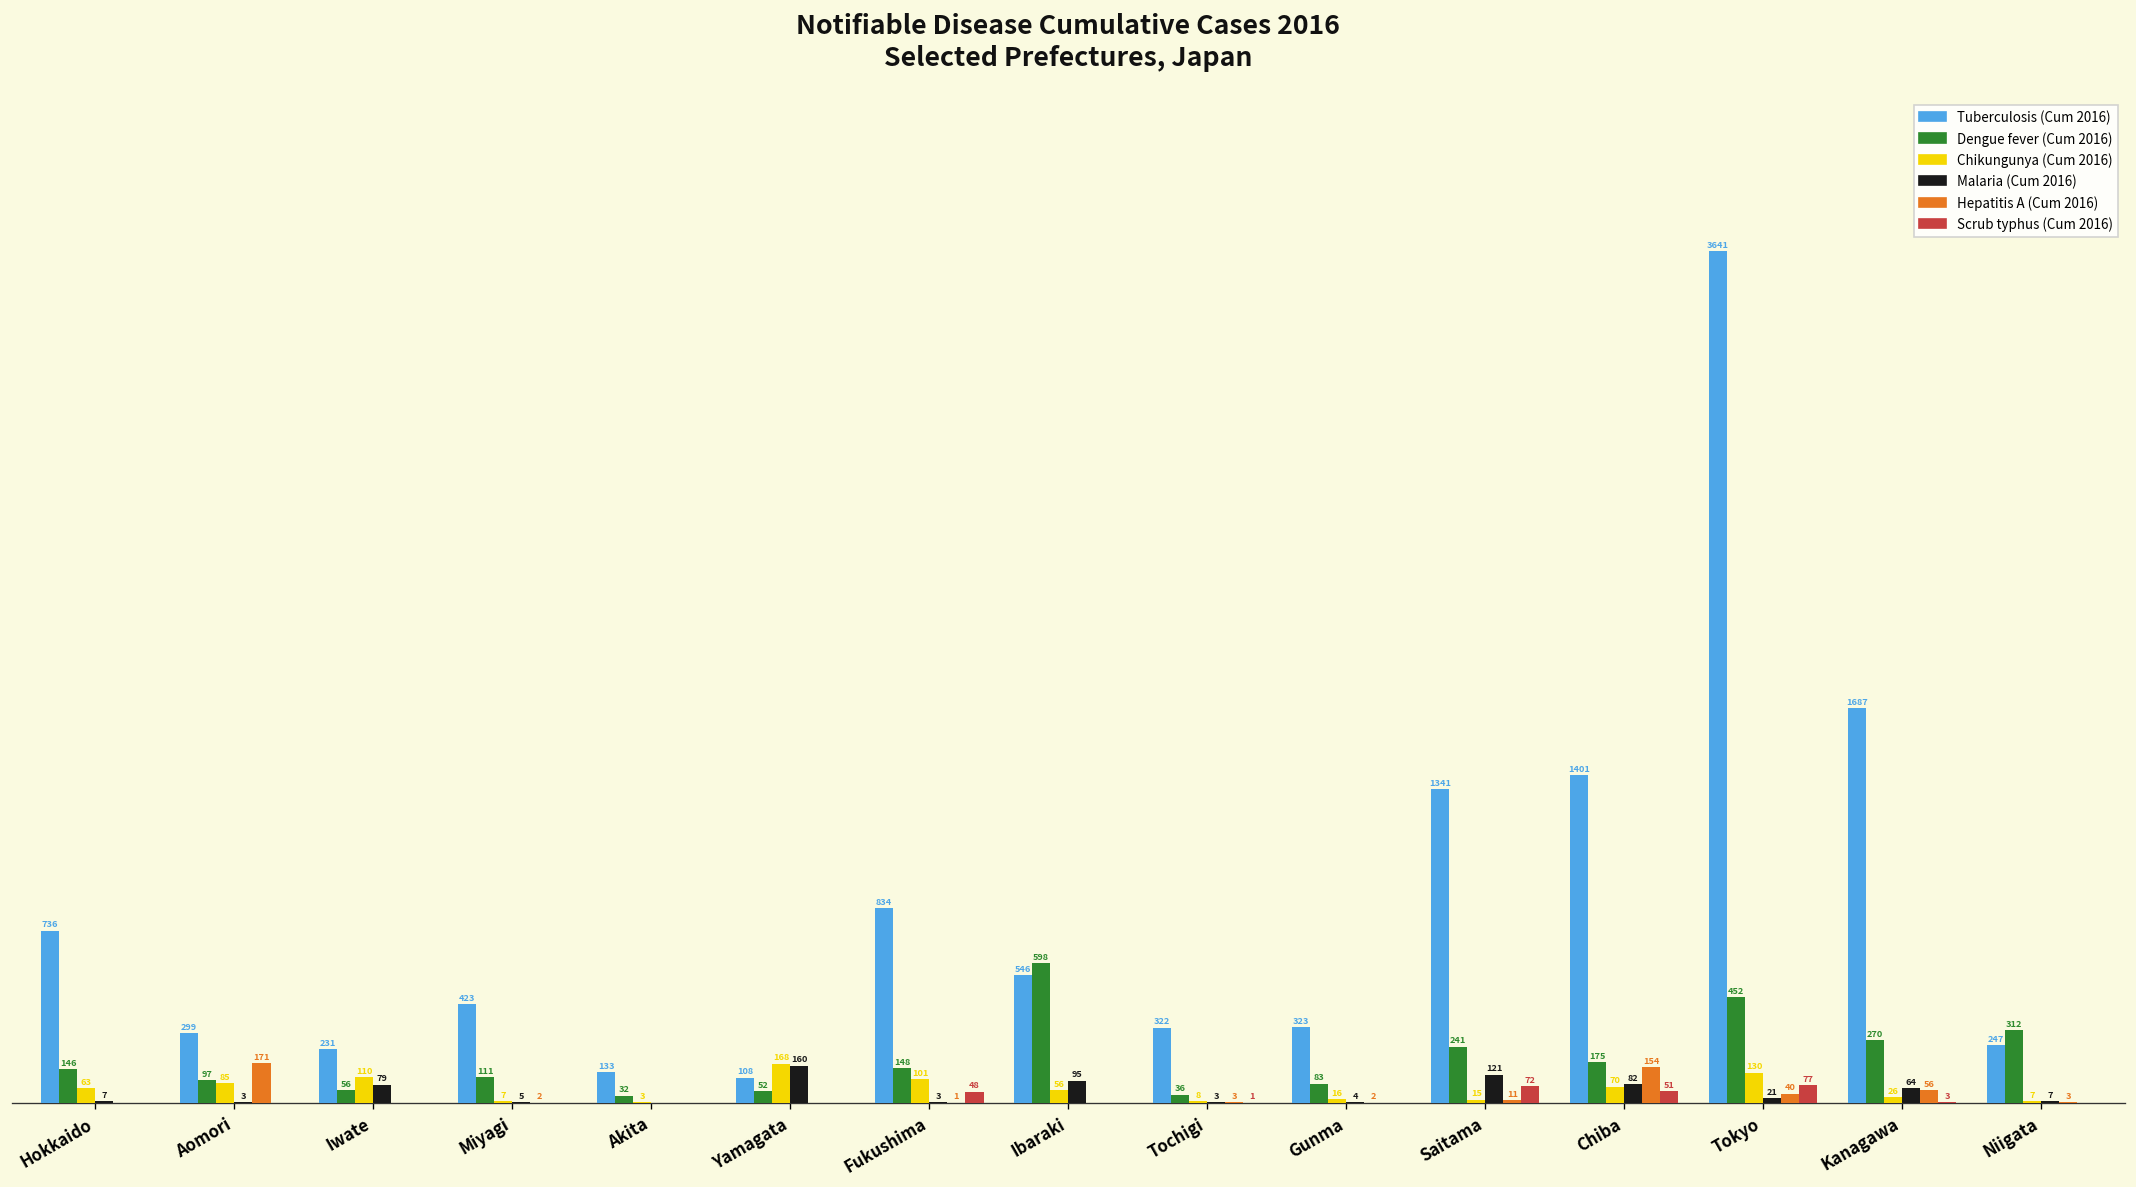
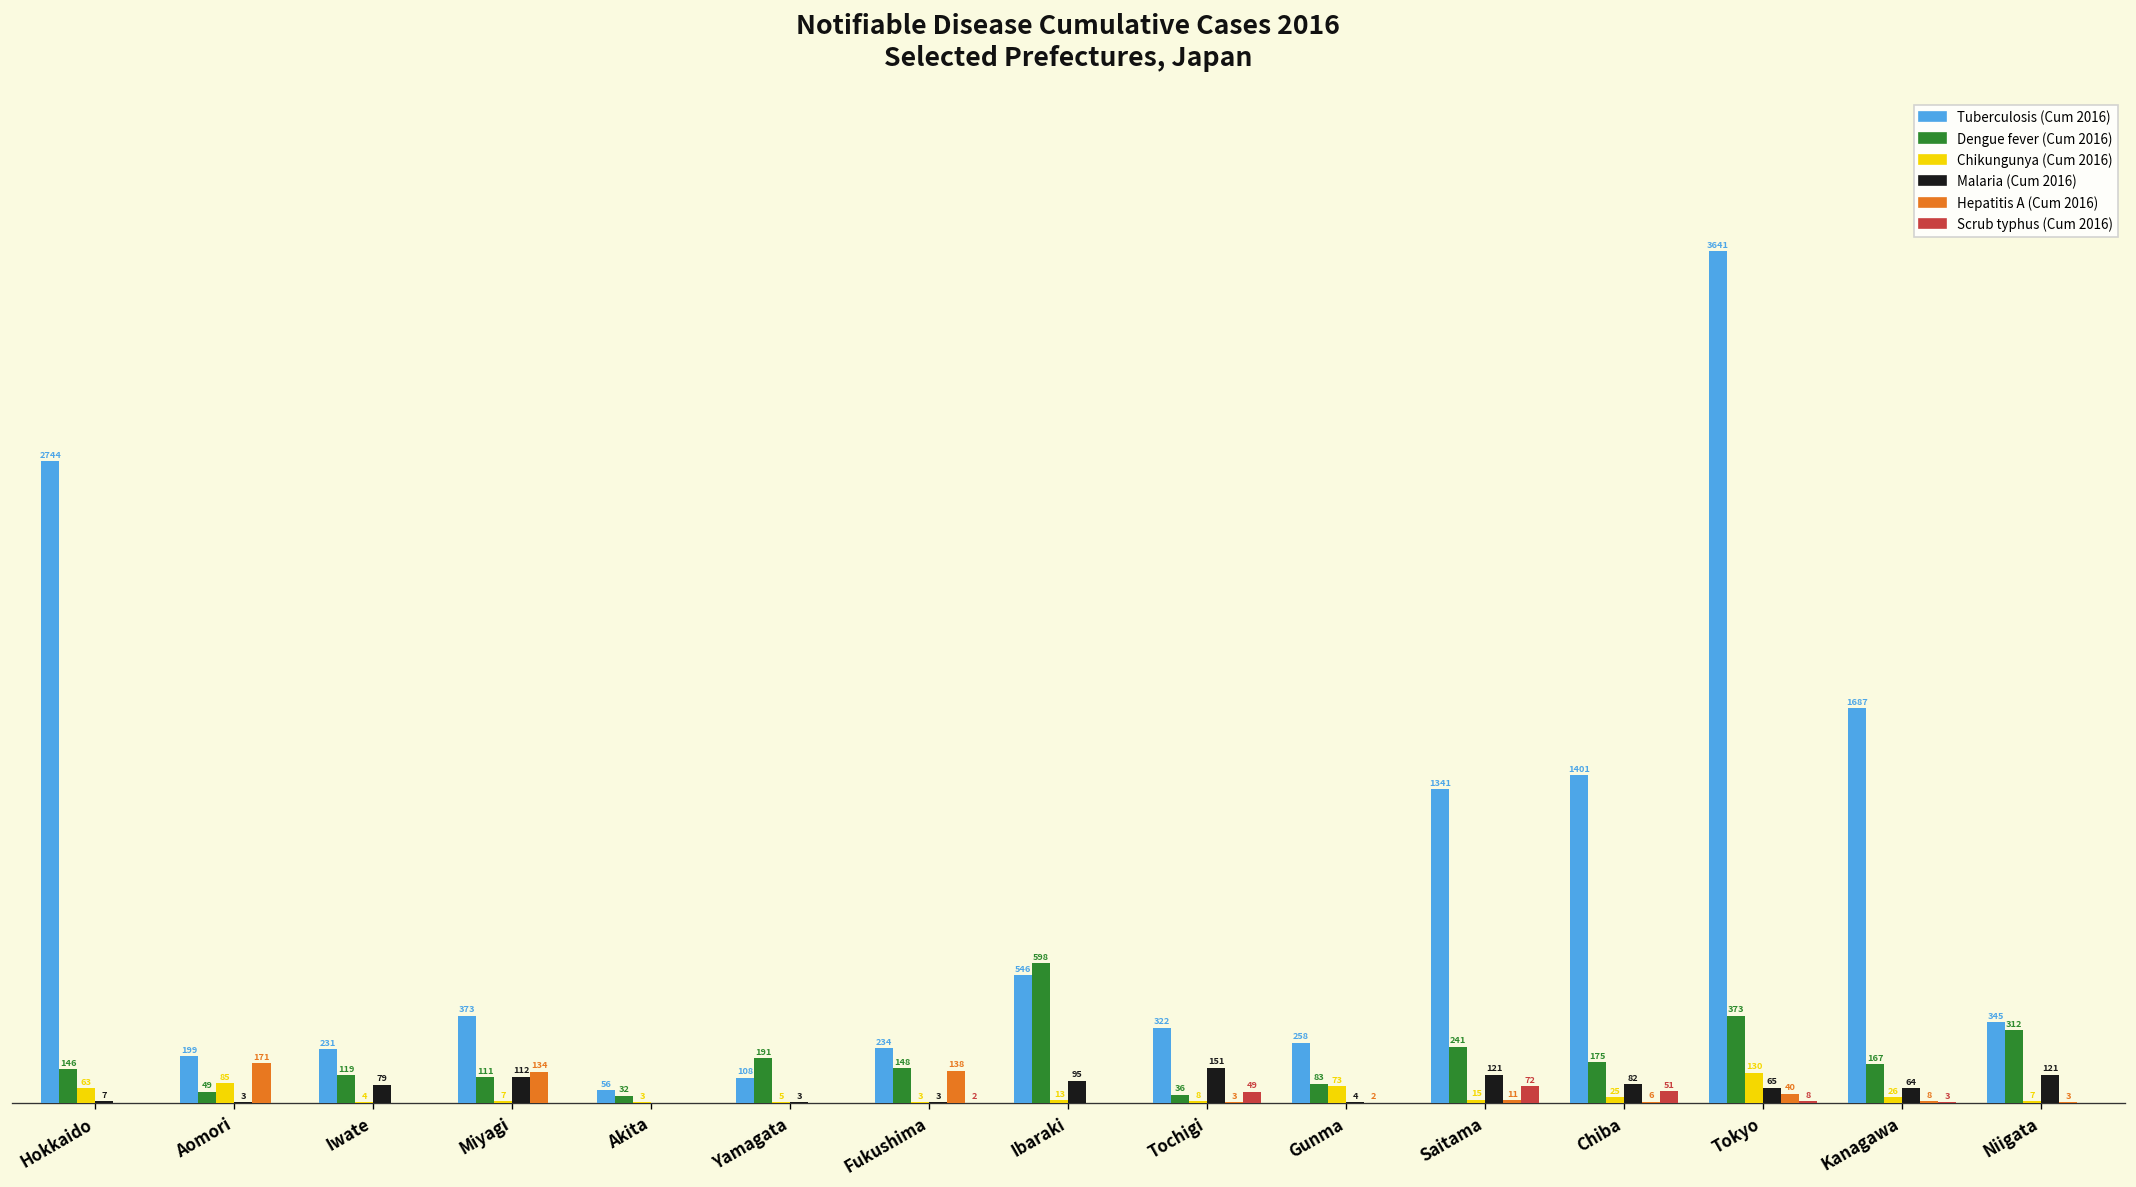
Tuberculosis (Cum 2016), Hokkaido: 736 -> 2744
Tuberculosis (Cum 2016), Aomori: 299 -> 199
Dengue fever (Cum 2016), Aomori: 97 -> 49
Dengue fever (Cum 2016), Iwate: 56 -> 119
Chikungunya (Cum 2016), Iwate: 110 -> 4
Tuberculosis (Cum 2016), Miyagi: 423 -> 373
Malaria (Cum 2016), Miyagi: 5 -> 112
Hepatitis A (Cum 2016), Miyagi: 2 -> 134
Tuberculosis (Cum 2016), Akita: 133 -> 56
Dengue fever (Cum 2016), Yamagata: 52 -> 191
Chikungunya (Cum 2016), Yamagata: 168 -> 5
Malaria (Cum 2016), Yamagata: 160 -> 3
Tuberculosis (Cum 2016), Fukushima: 834 -> 234
Chikungunya (Cum 2016), Fukushima: 101 -> 3
Hepatitis A (Cum 2016), Fukushima: 1 -> 138
Scrub typhus (Cum 2016), Fukushima: 48 -> 2
Chikungunya (Cum 2016), Ibaraki: 56 -> 13
Malaria (Cum 2016), Tochigi: 3 -> 151
Scrub typhus (Cum 2016), Tochigi: 1 -> 49
Tuberculosis (Cum 2016), Gunma: 323 -> 258
Chikungunya (Cum 2016), Gunma: 16 -> 73
Chikungunya (Cum 2016), Chiba: 70 -> 25
Hepatitis A (Cum 2016), Chiba: 154 -> 6
Dengue fever (Cum 2016), Tokyo: 452 -> 373
Malaria (Cum 2016), Tokyo: 21 -> 65
Scrub typhus (Cum 2016), Tokyo: 77 -> 8
Dengue fever (Cum 2016), Kanagawa: 270 -> 167
Hepatitis A (Cum 2016), Kanagawa: 56 -> 8
Tuberculosis (Cum 2016), Niigata: 247 -> 345
Malaria (Cum 2016), Niigata: 7 -> 121
